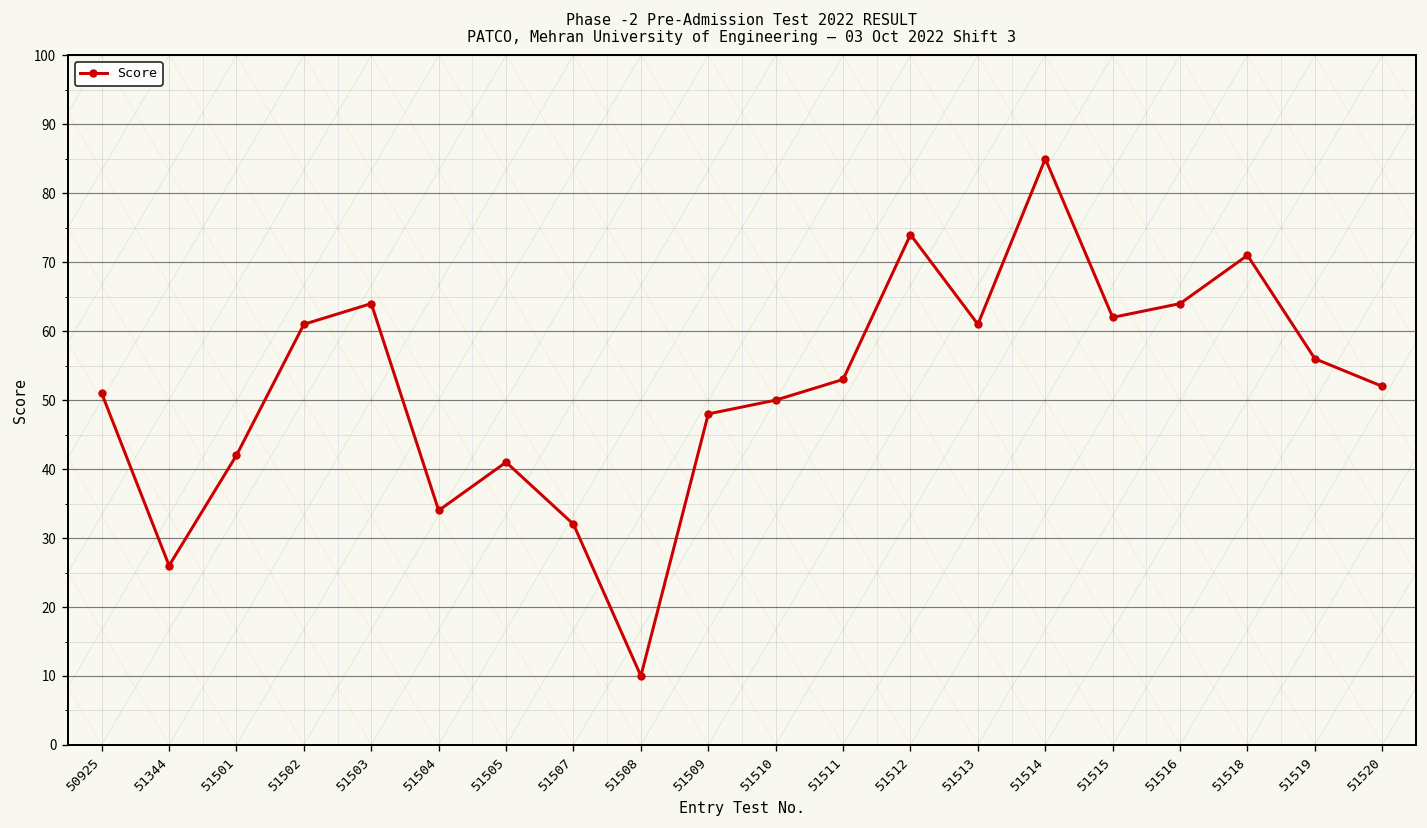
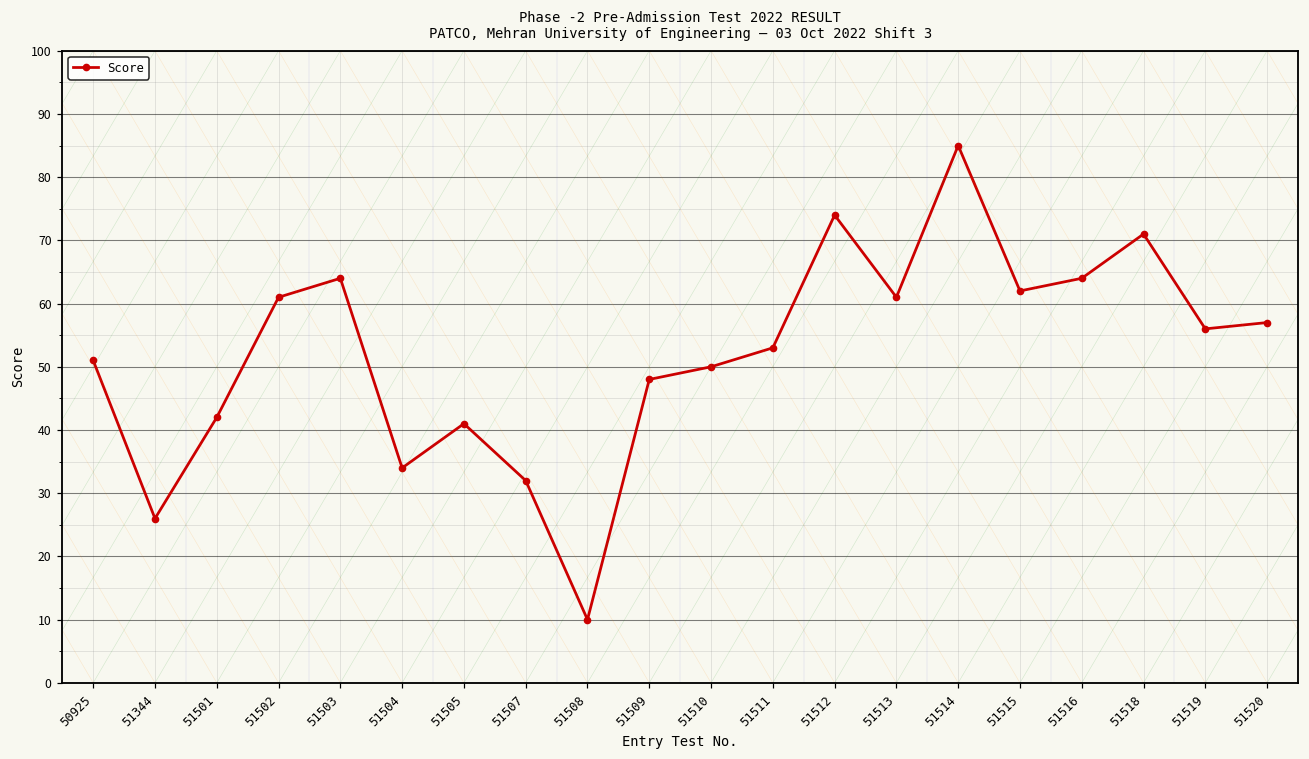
Score, 51520: 52 -> 57
